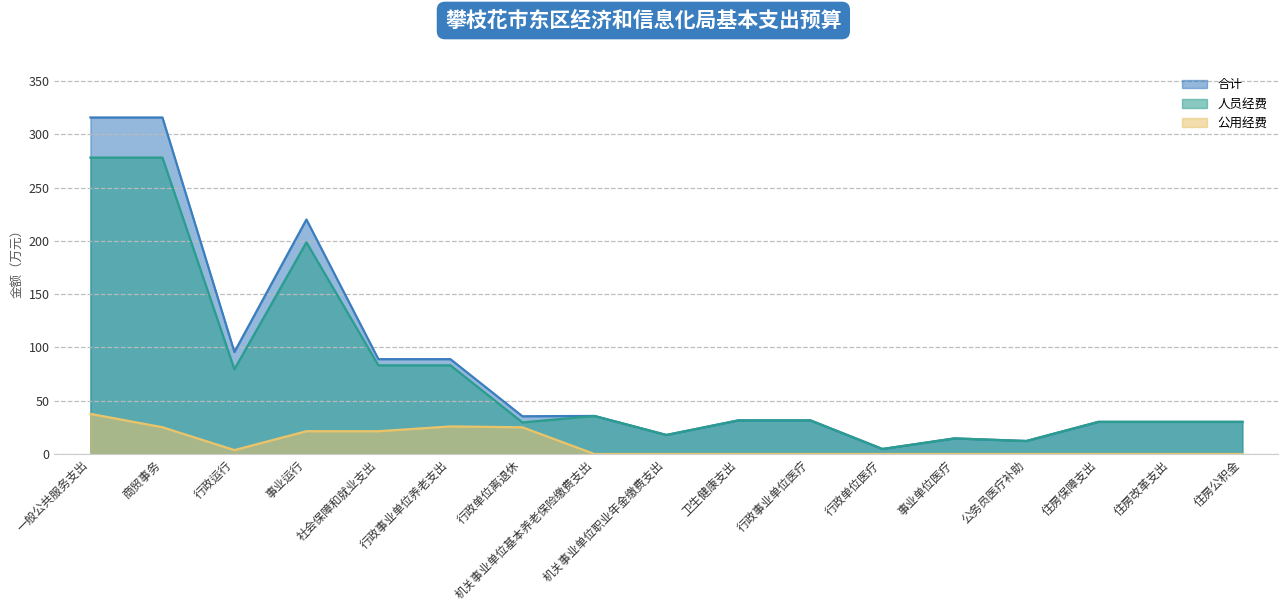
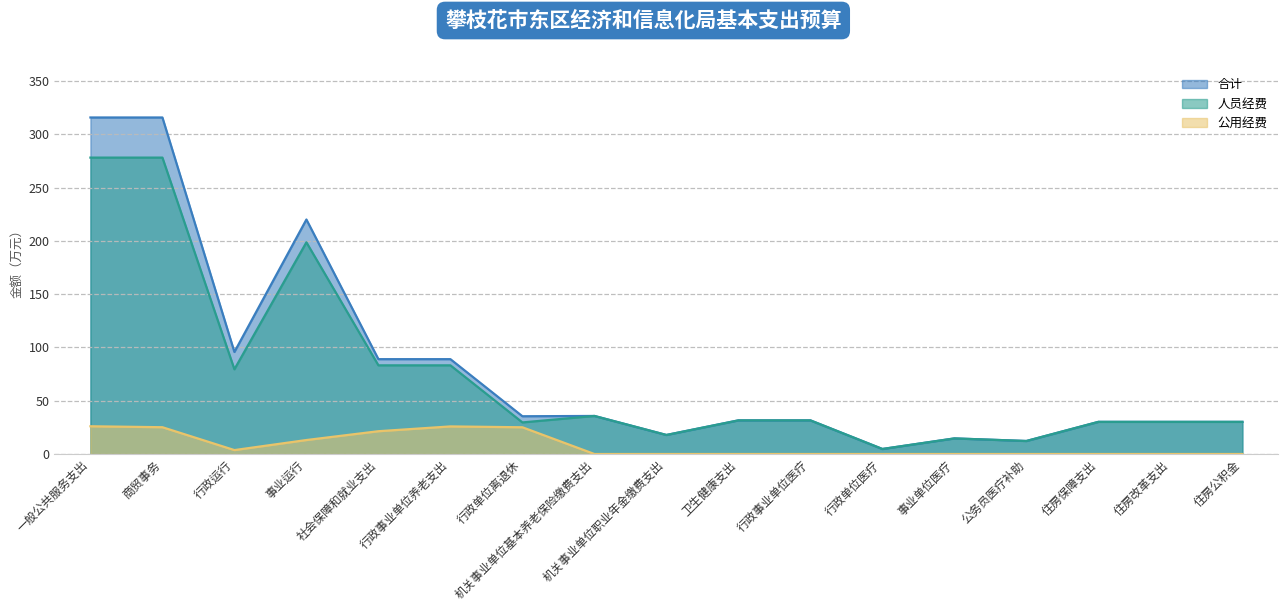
公用经费, 一般公共服务支出: 38 -> 26
公用经费, 事业运行: 21 -> 13
